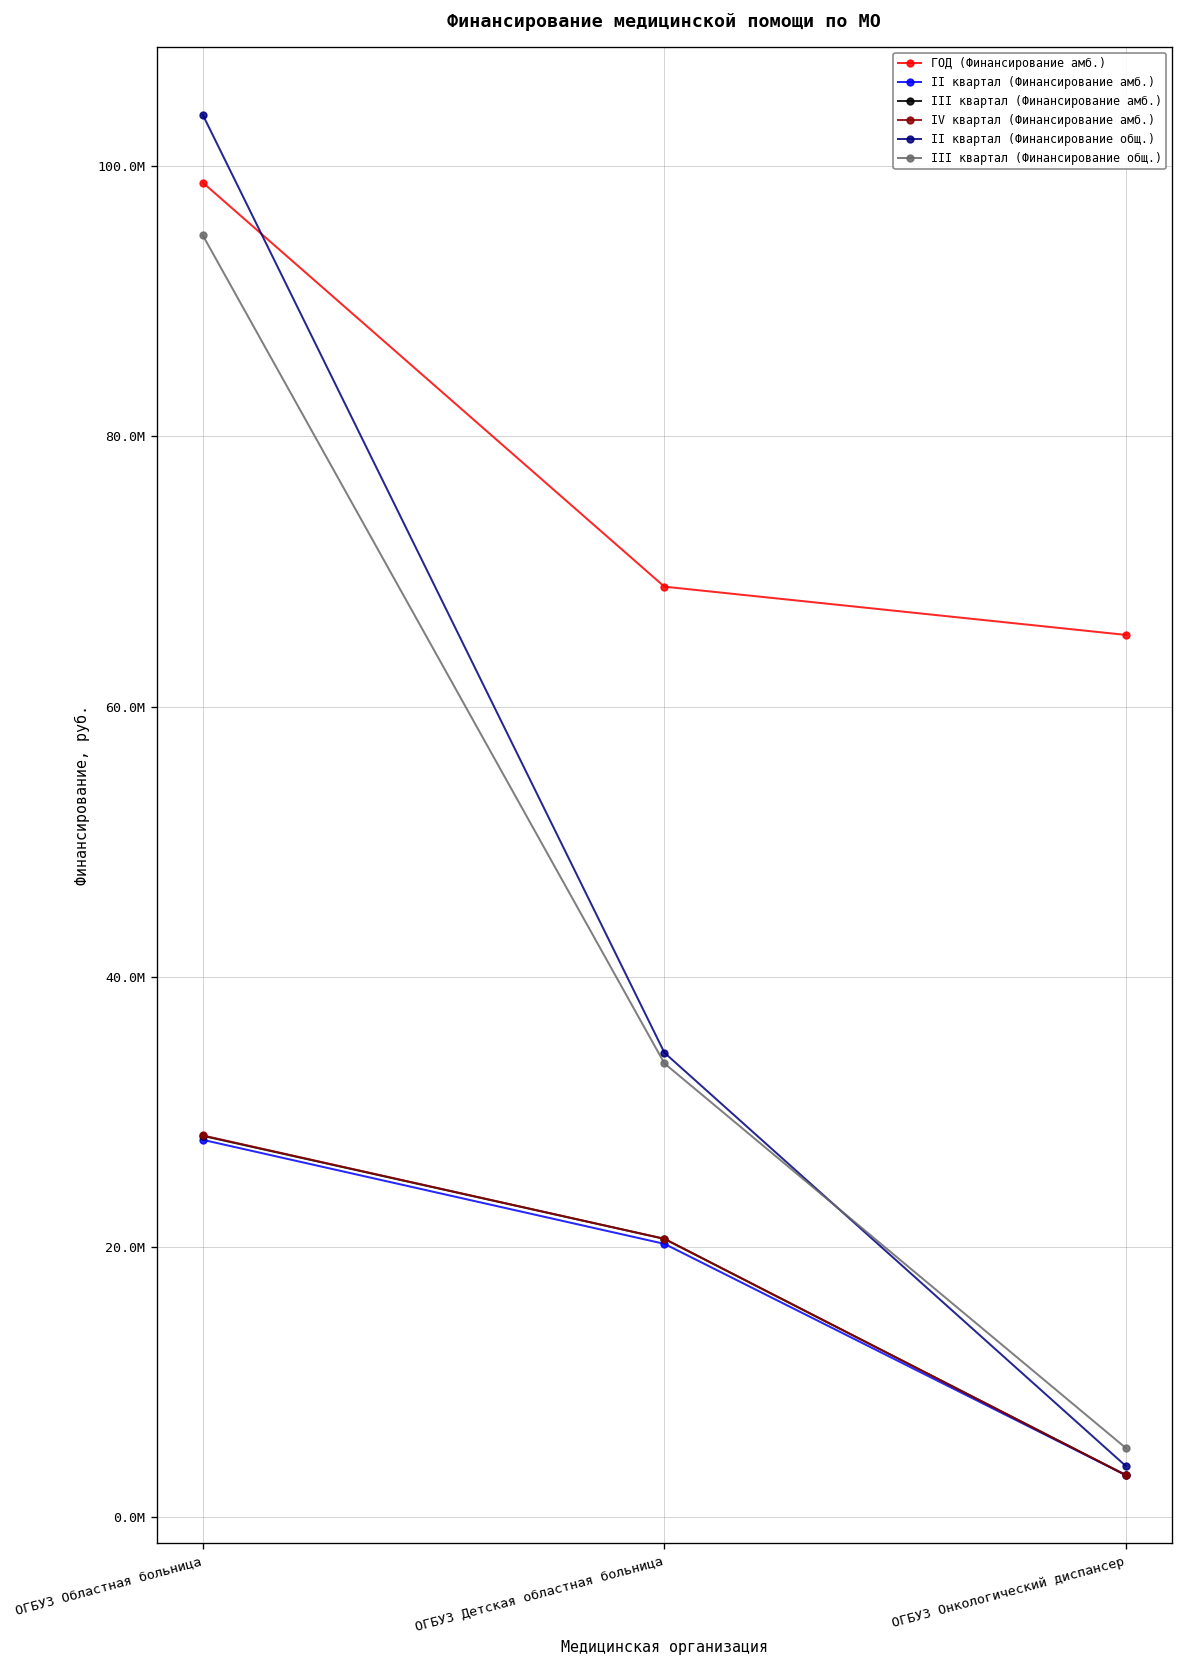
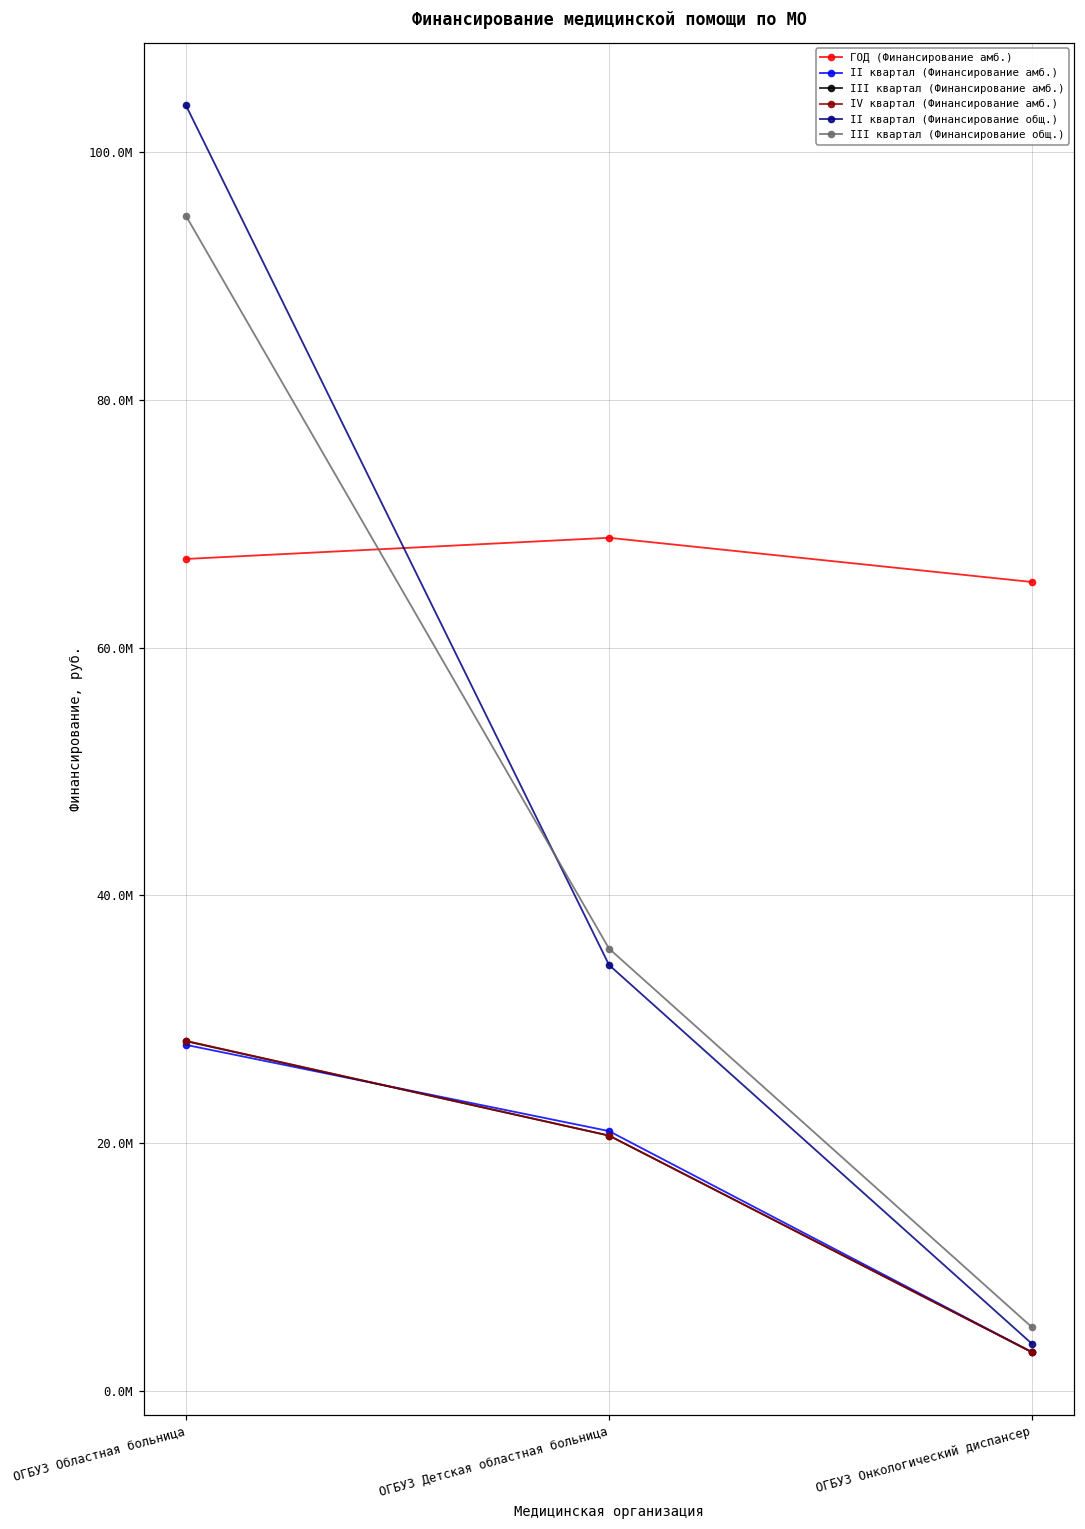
ГОД (Финансирование амб.), ОГБУЗ Областная больница: 98800000 -> 67200000
II квартал (Финансирование амб.), ОГБУЗ Детская областная больница: 20200000 -> 21000000
III квартал (Финансирование общ.), ОГБУЗ Детская областная больница: 33600000 -> 35700000
